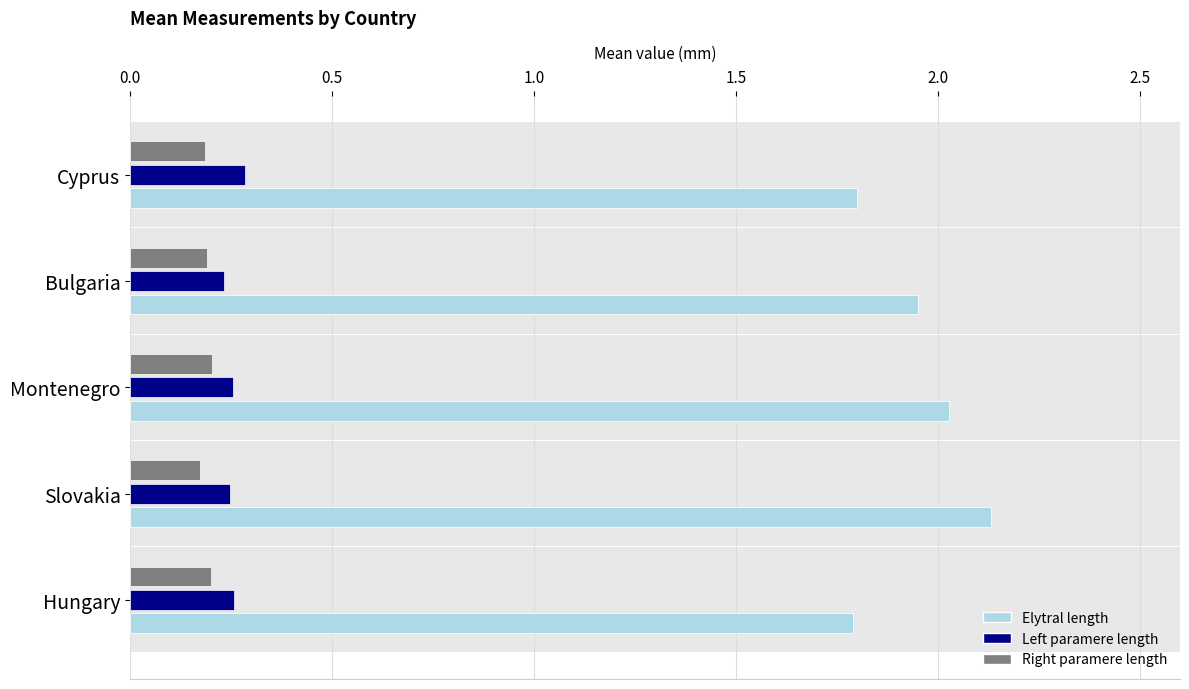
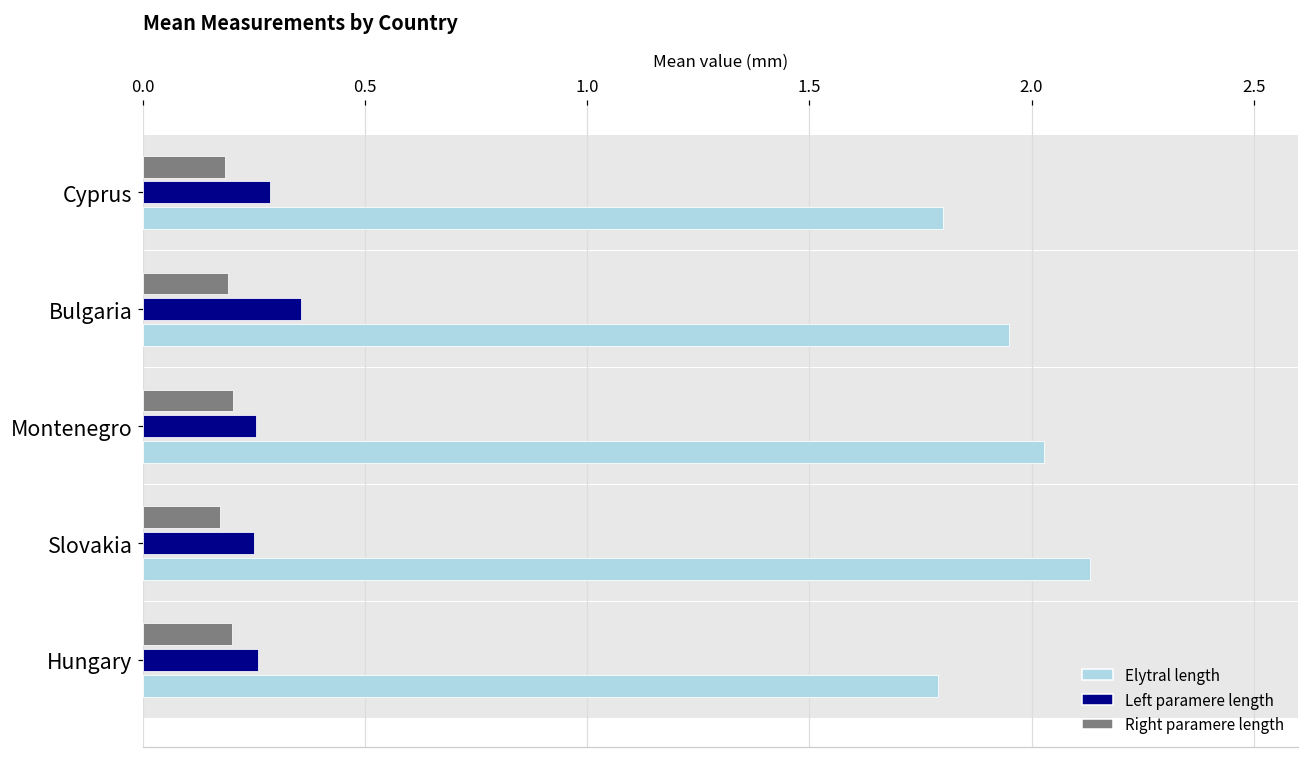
Left paramere length, Bulgaria: 0.23 -> 0.35
